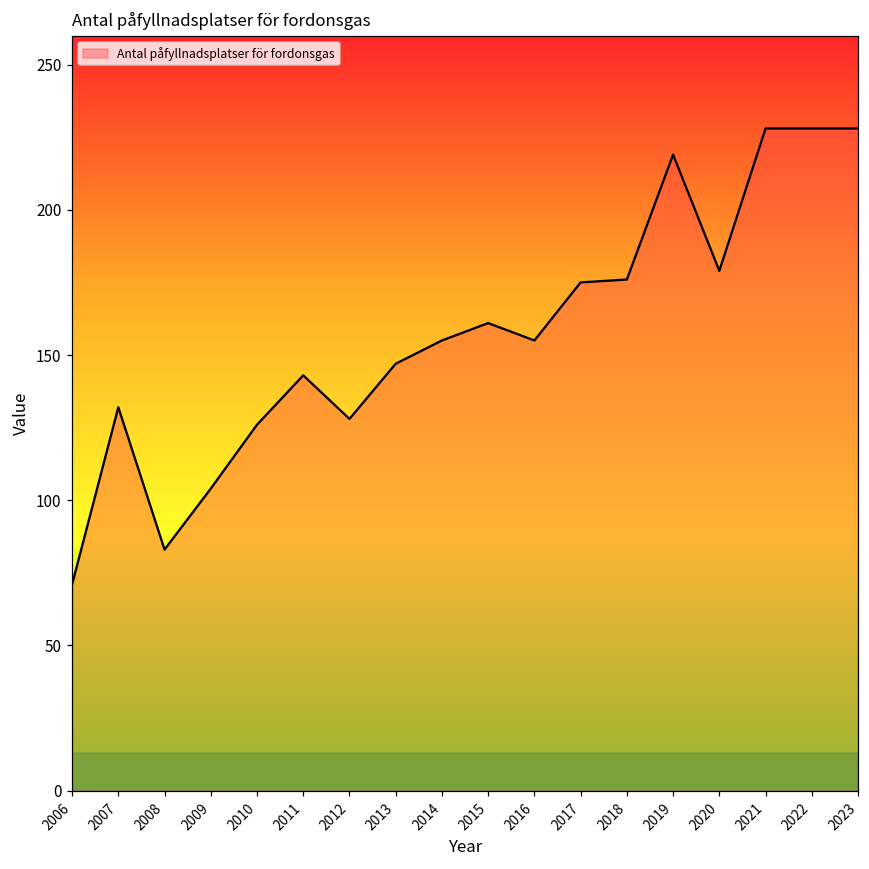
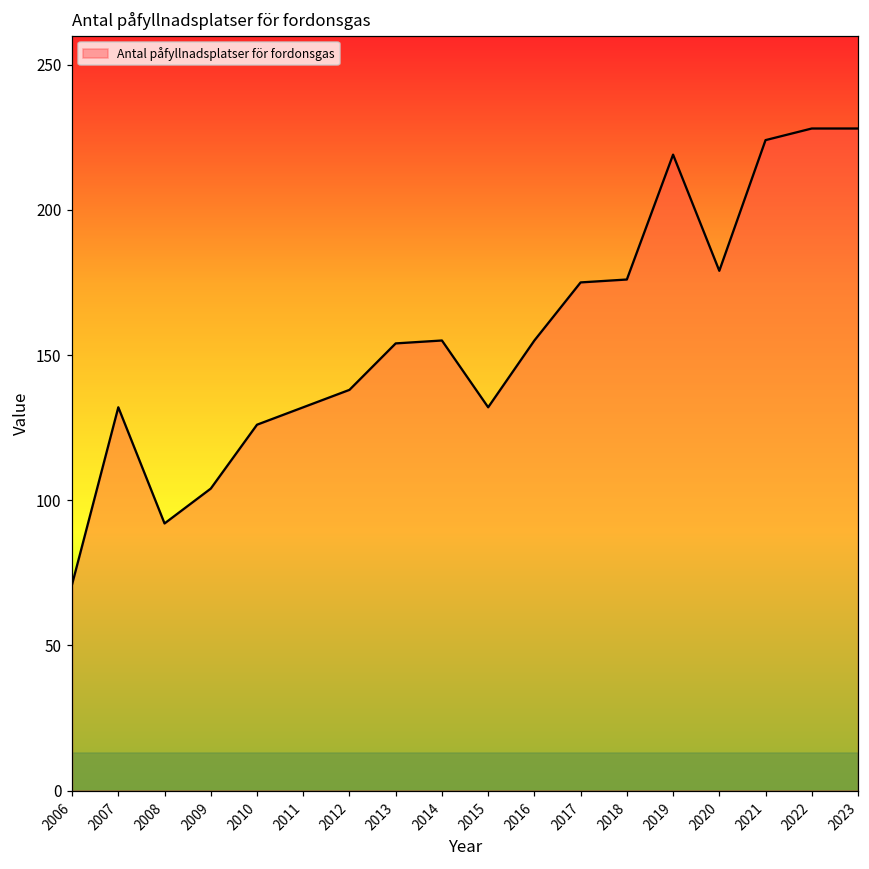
2008: 83 -> 92
2011: 143 -> 132
2012: 128 -> 138
2013: 147 -> 154
2015: 161 -> 132
2021: 228 -> 224
